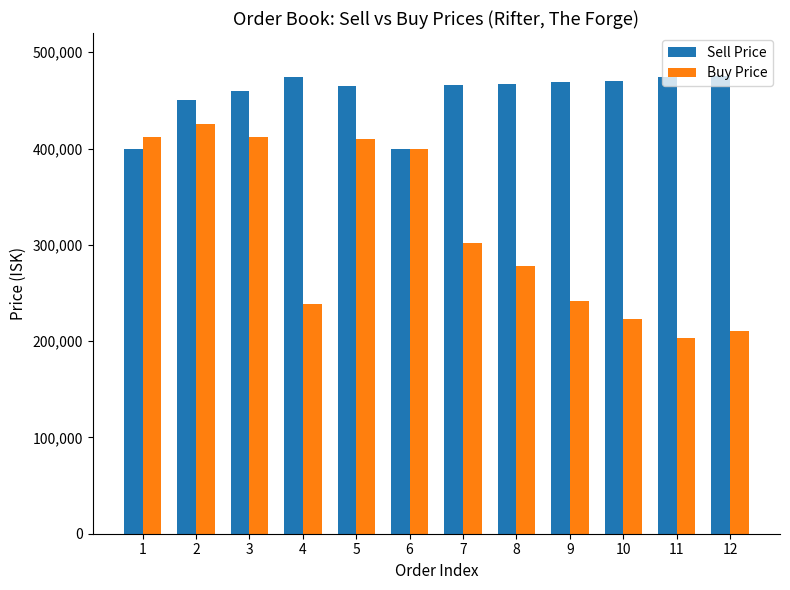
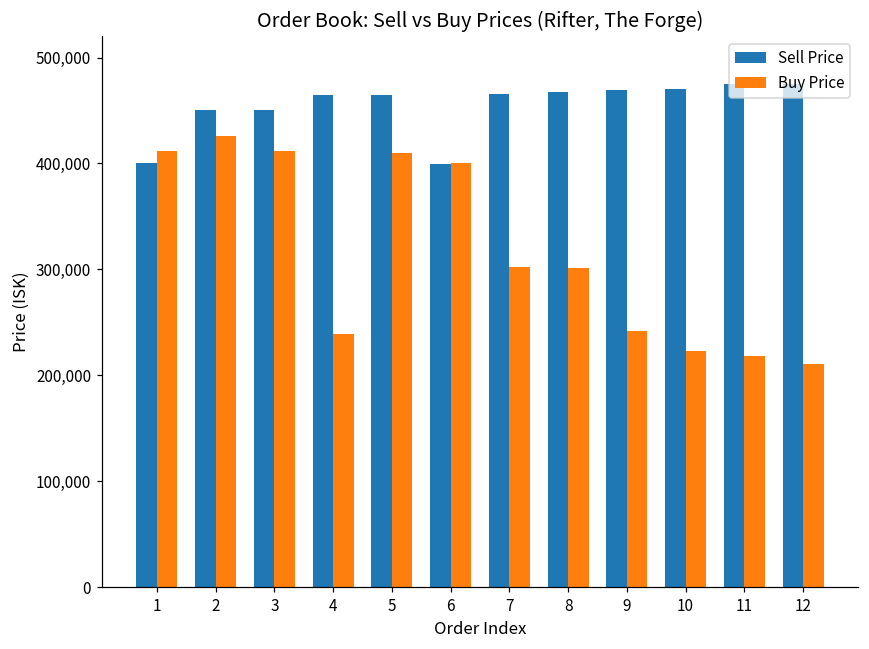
Sell Price, 3: 460,000 -> 450,000
Sell Price, 4: 474,000 -> 465,000
Buy Price, 8: 280,000 -> 300,000
Buy Price, 11: 200,000 -> 220,000
